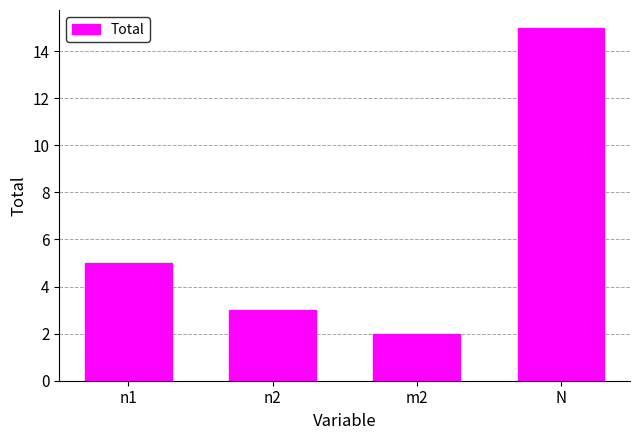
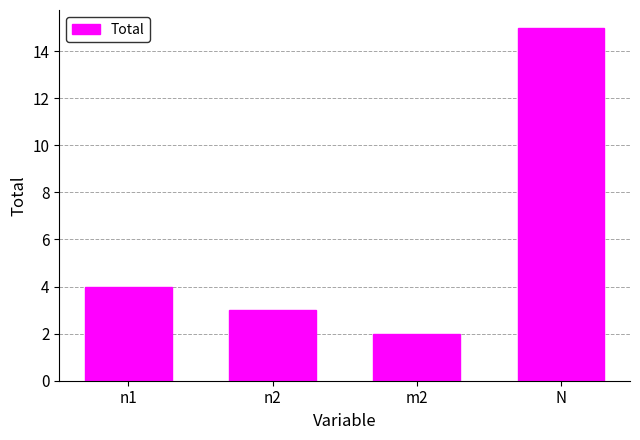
n1: 5 -> 4
